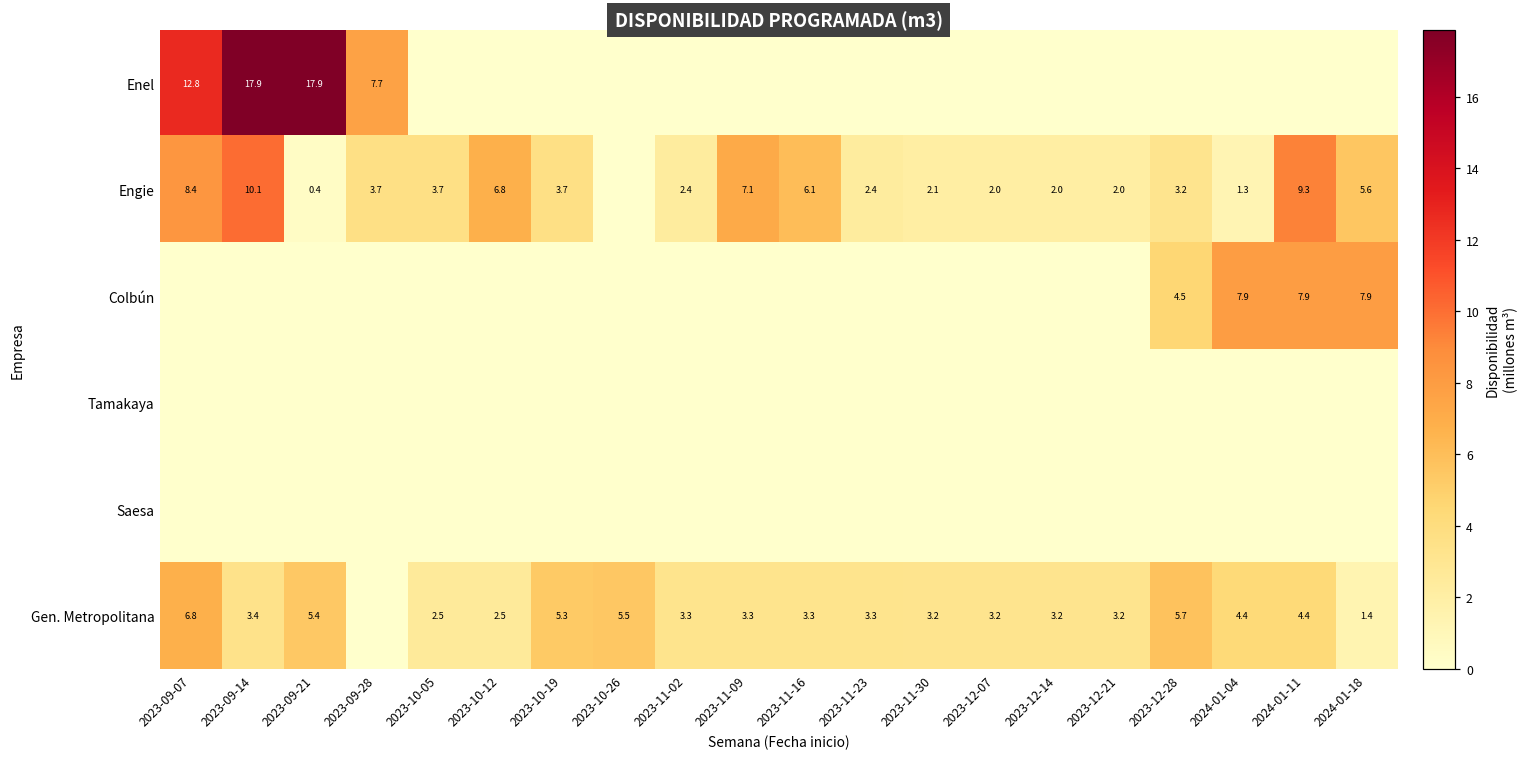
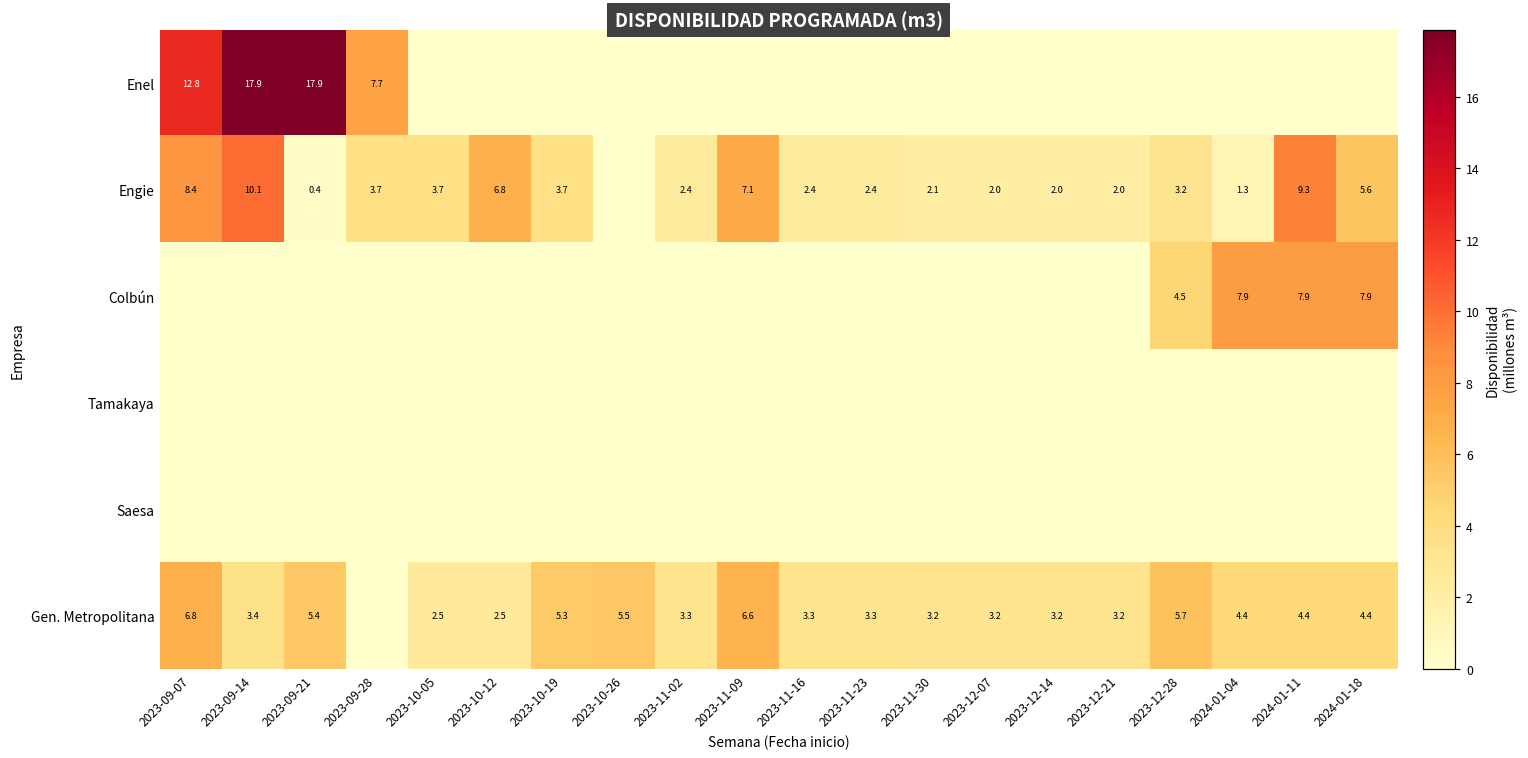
Engie, 2023-11-16: 6.1 -> 2.4
Gen. Metropolitana, 2023-11-09: 3.3 -> 6.6
Gen. Metropolitana, 2024-01-18: 1.4 -> 4.4
